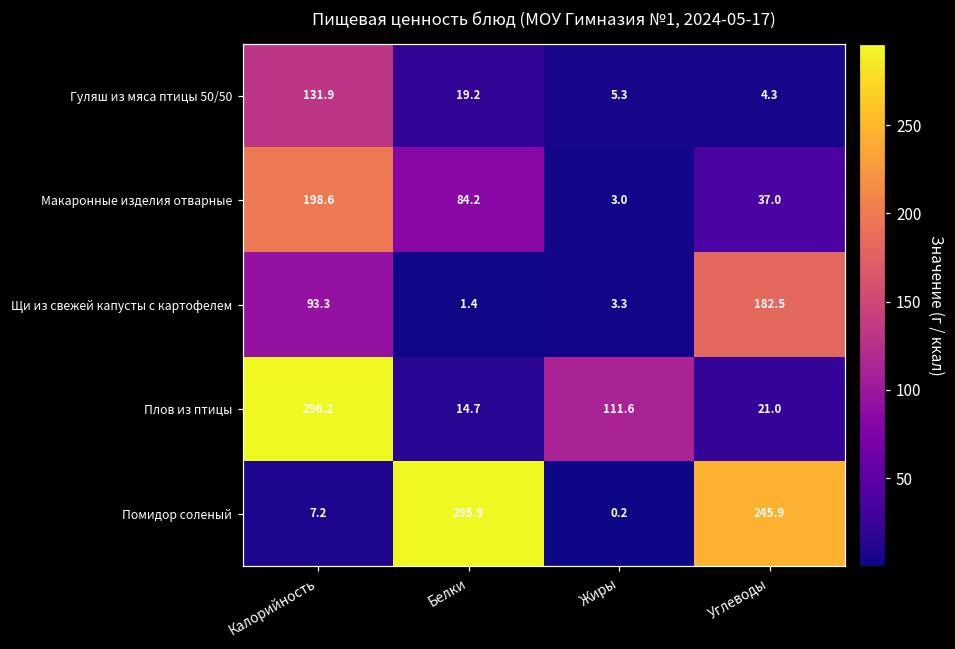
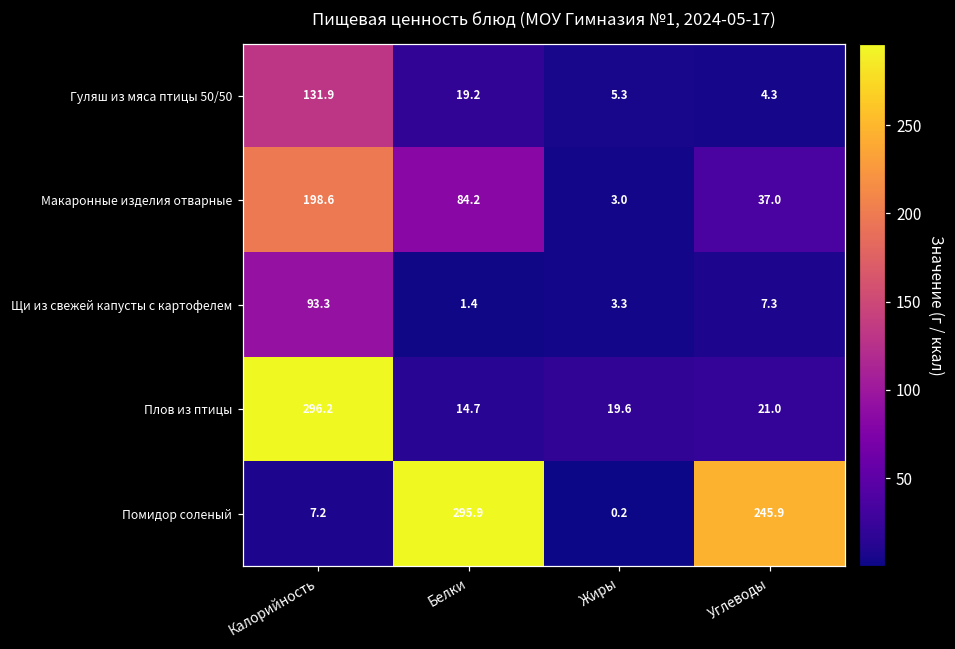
Щи из свежей капусты с картофелем, Углеводы: 182.5 -> 7.3
Плов из птицы, Жиры: 111.6 -> 19.6
